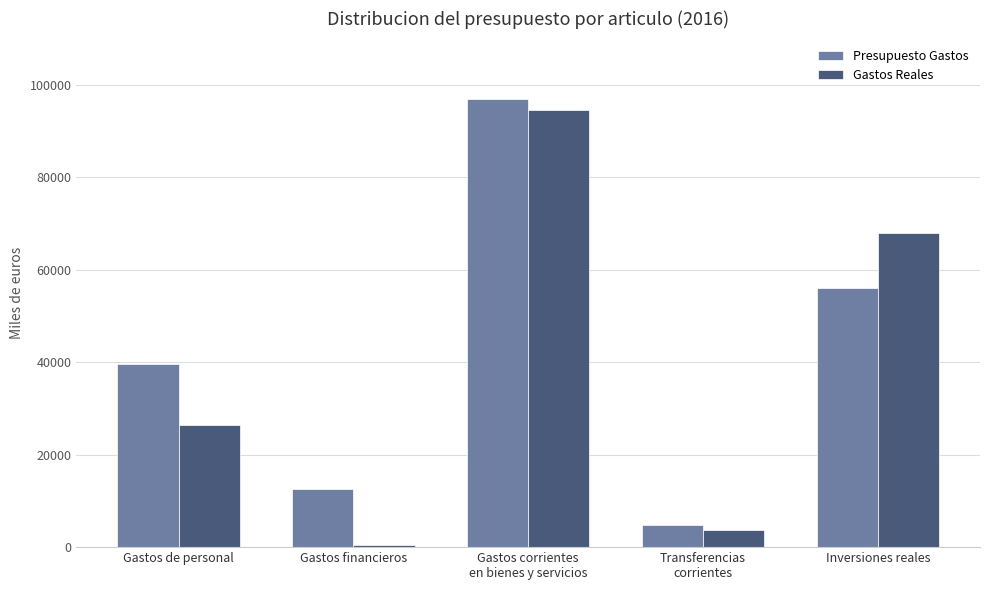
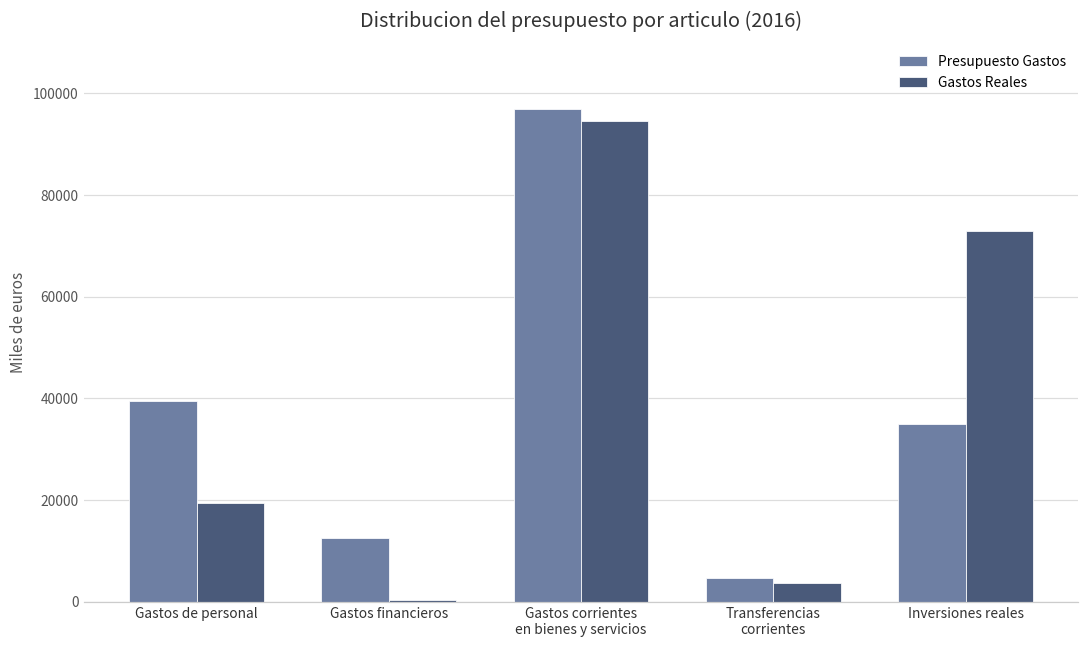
Gastos Reales, Gastos de personal: 26000 -> 20000
Presupuesto Gastos, Inversiones reales: 56000 -> 35000
Gastos Reales, Inversiones reales: 68000 -> 73000
